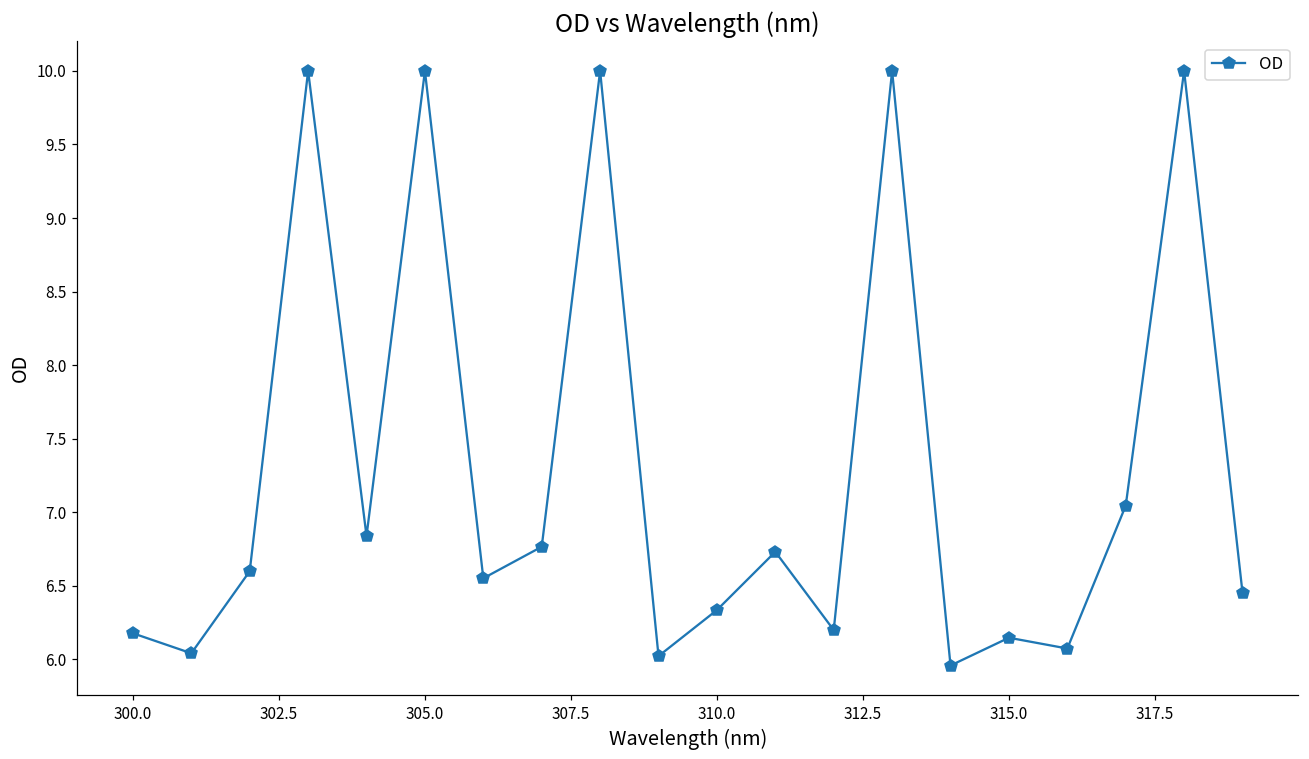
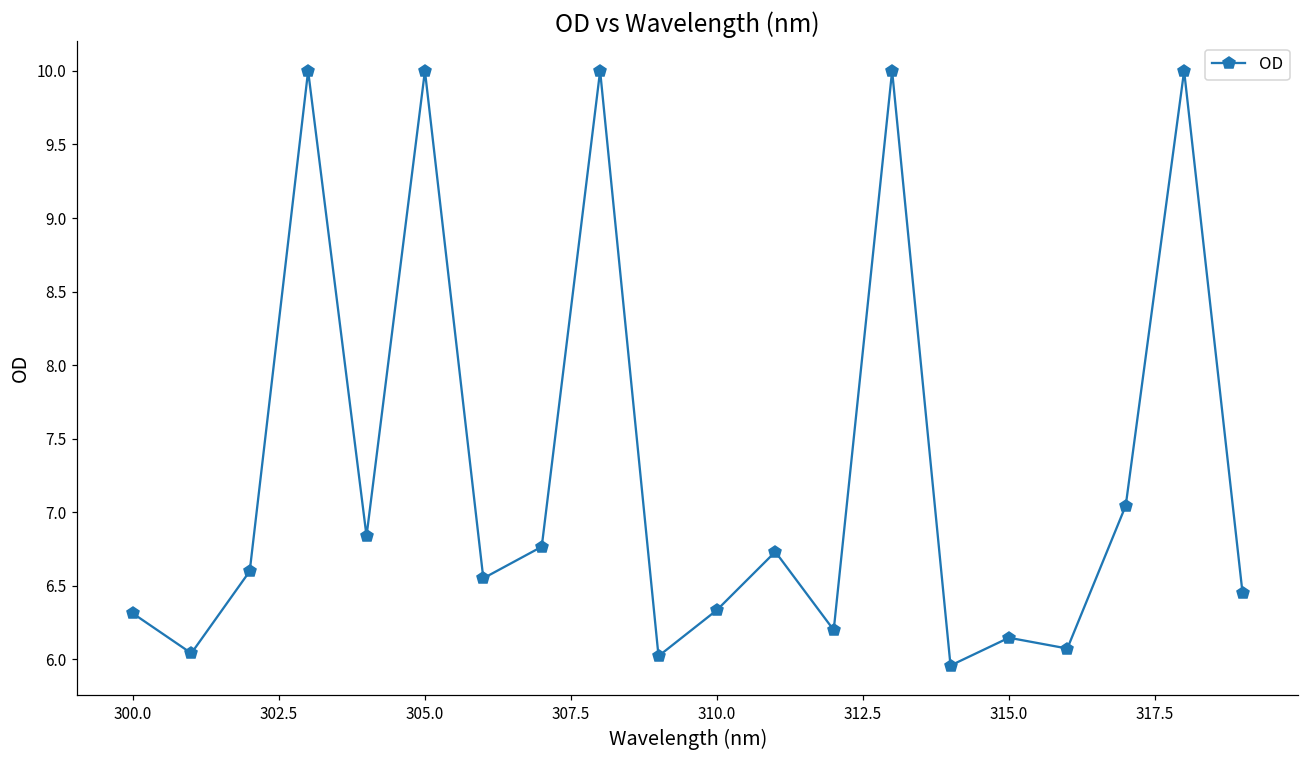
300.0: 6.18 -> 6.31
